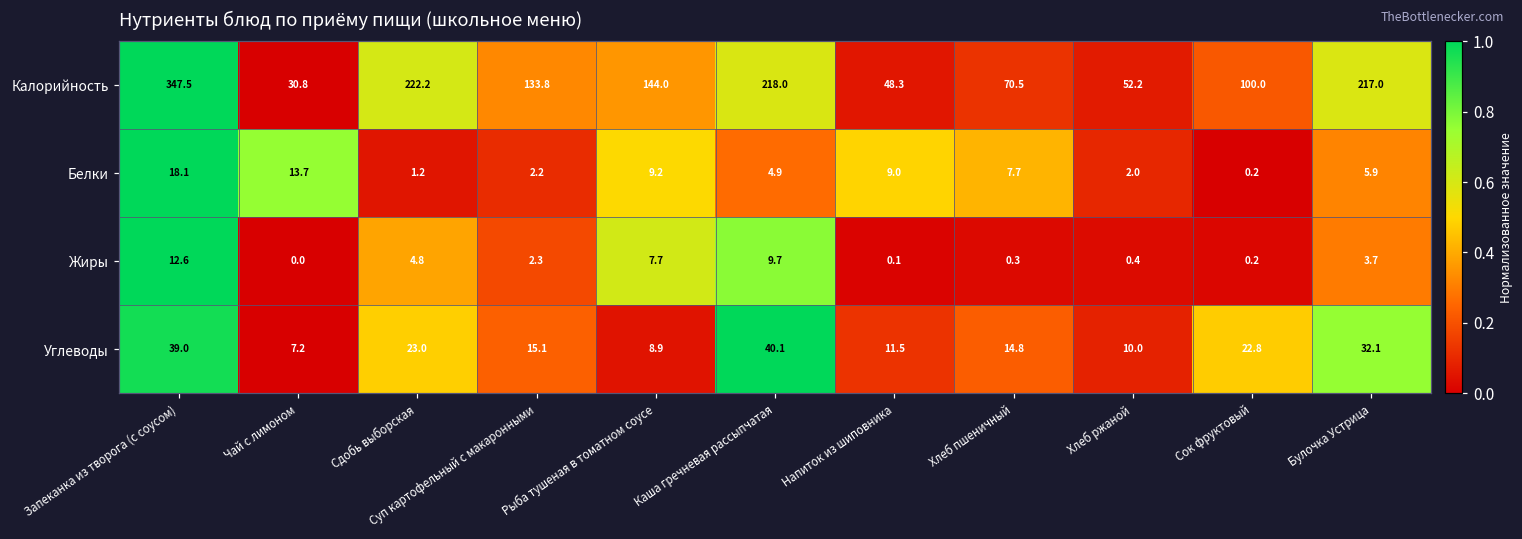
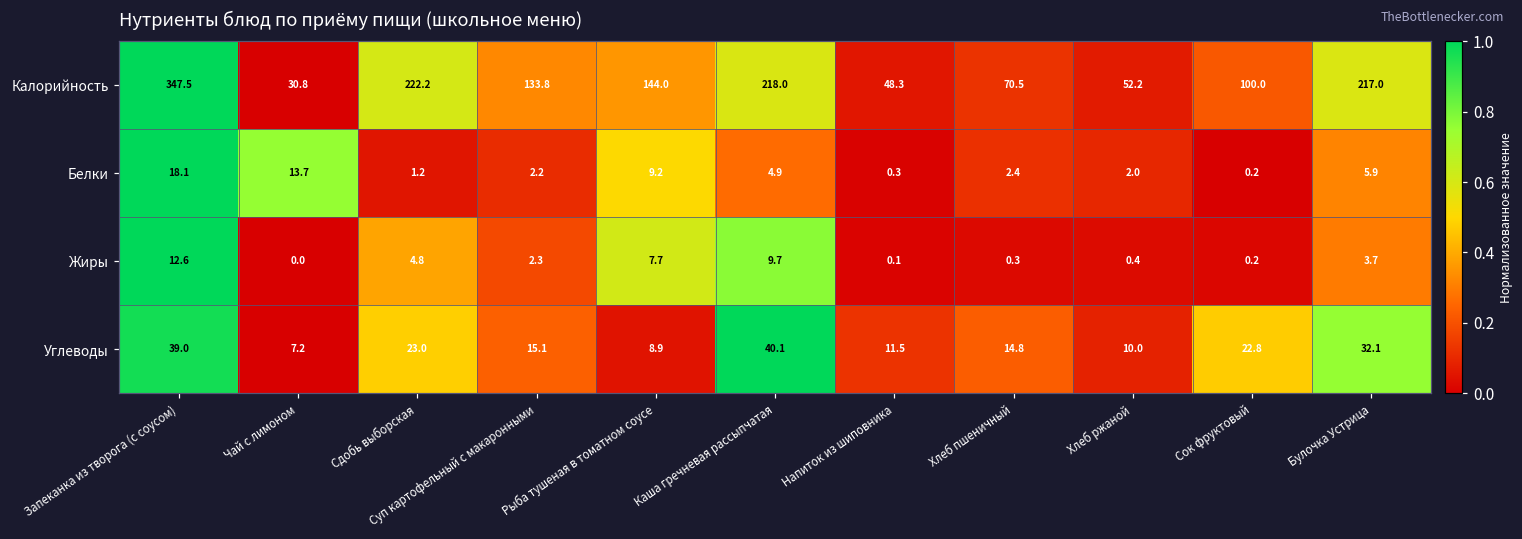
Белки, Напиток из шиповника: 9.0 -> 0.3
Белки, Хлеб пшеничный: 7.7 -> 2.4
